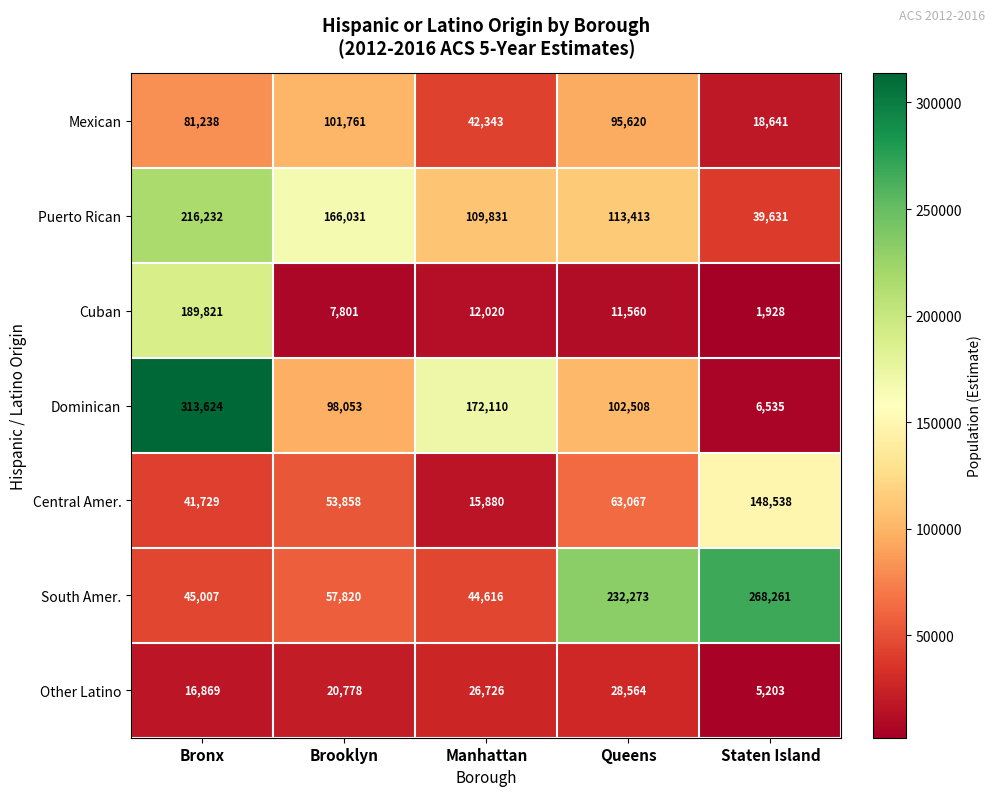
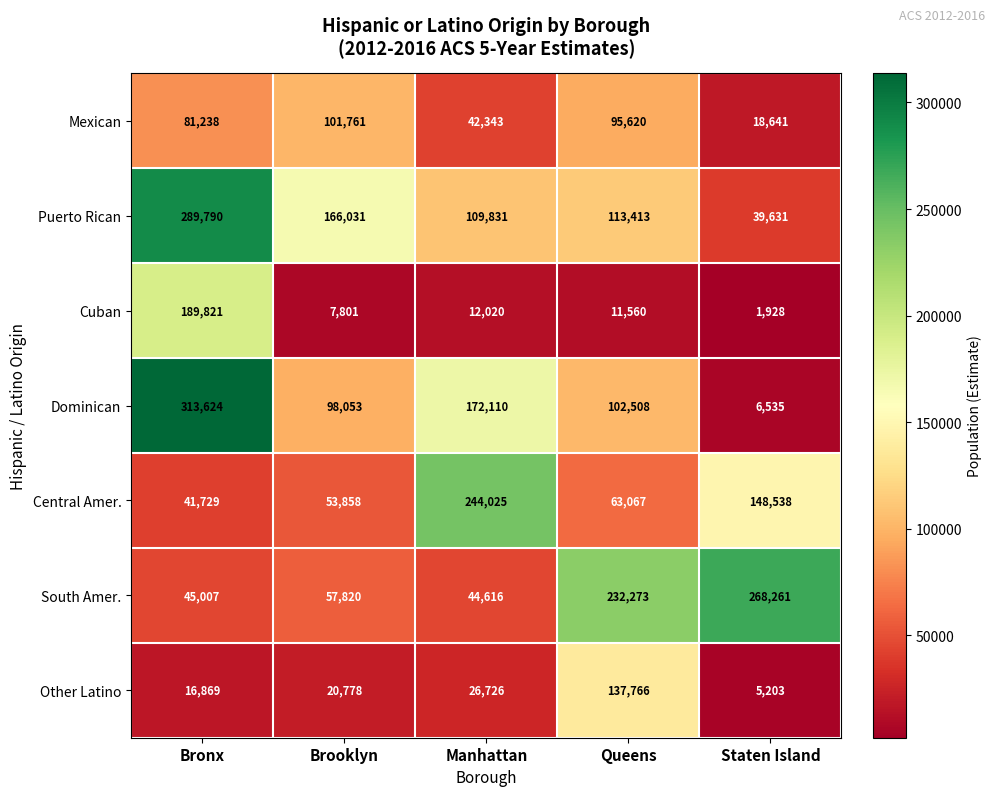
Puerto Rican, Bronx: 216,232 -> 289,790
Central Amer., Manhattan: 15,880 -> 244,025
Other Latino, Queens: 28,564 -> 137,766
